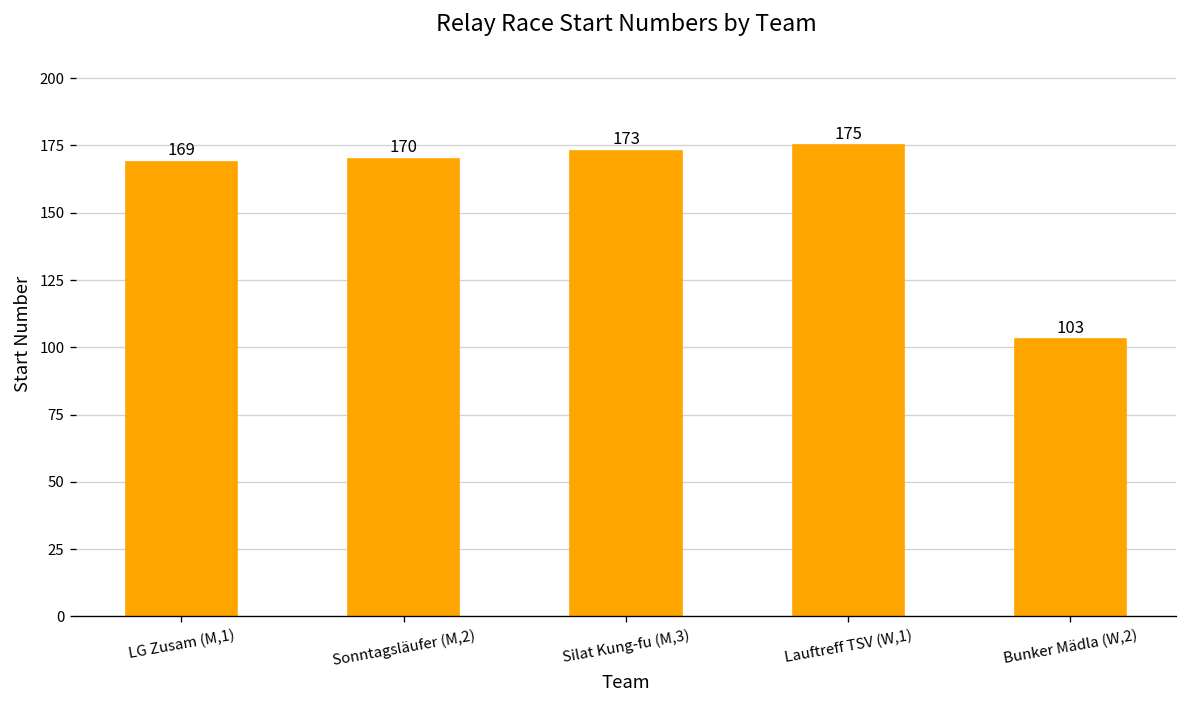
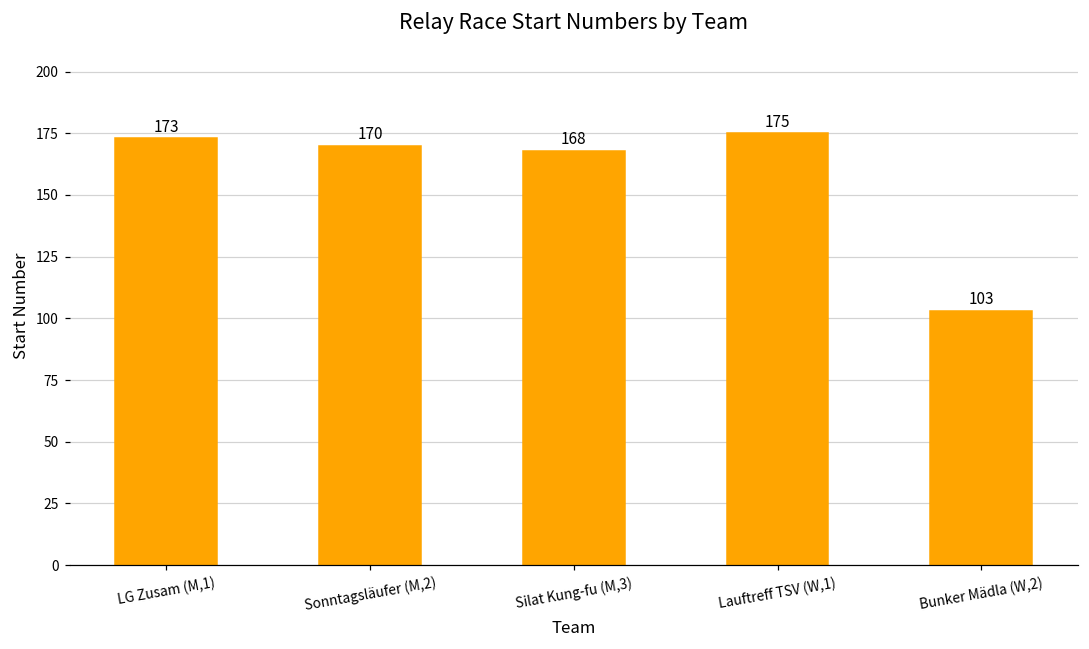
LG Zusam (M,1): 169 -> 173
Silat Kung-fu (M,3): 173 -> 168
